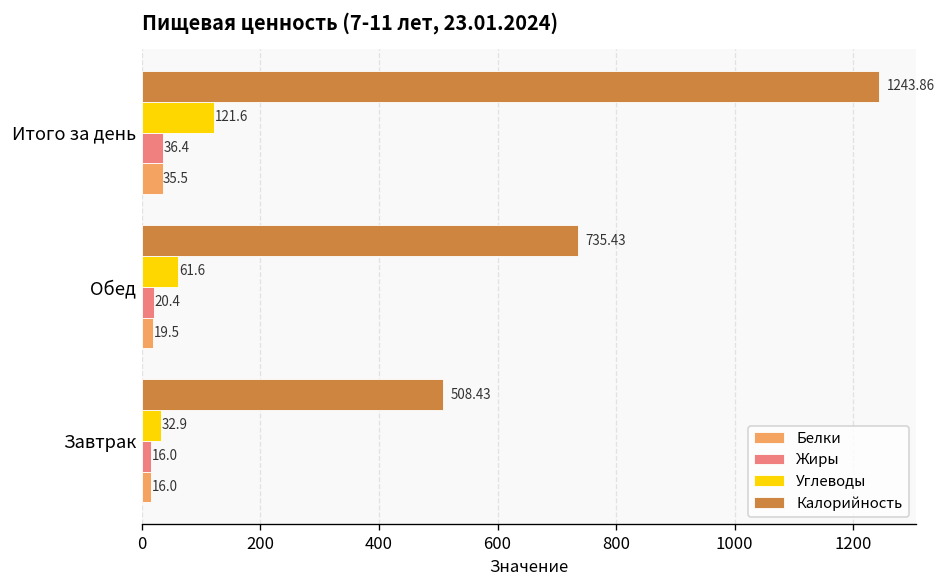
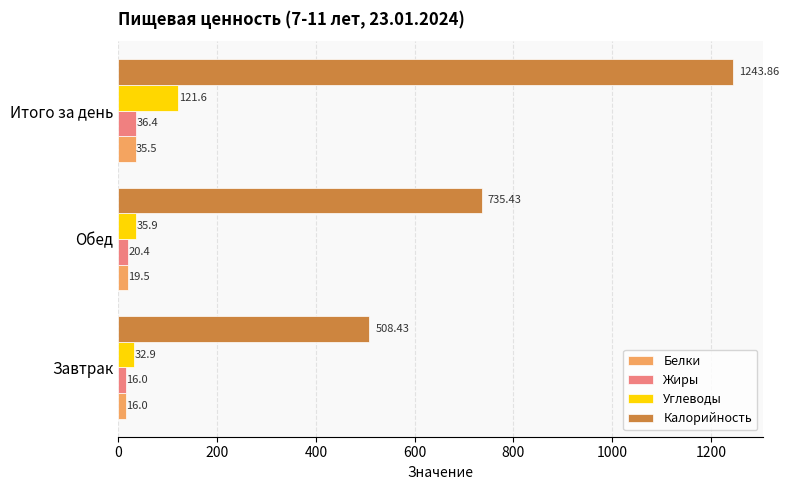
Углеводы, Обед: 61.6 -> 35.9
